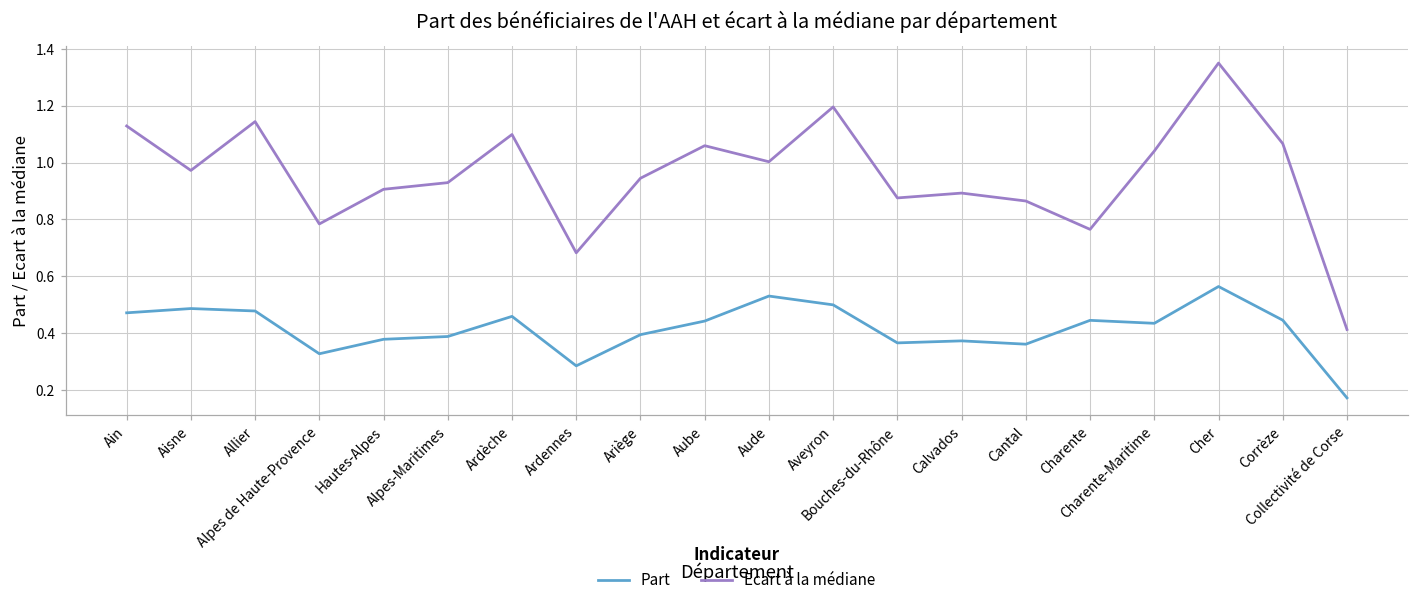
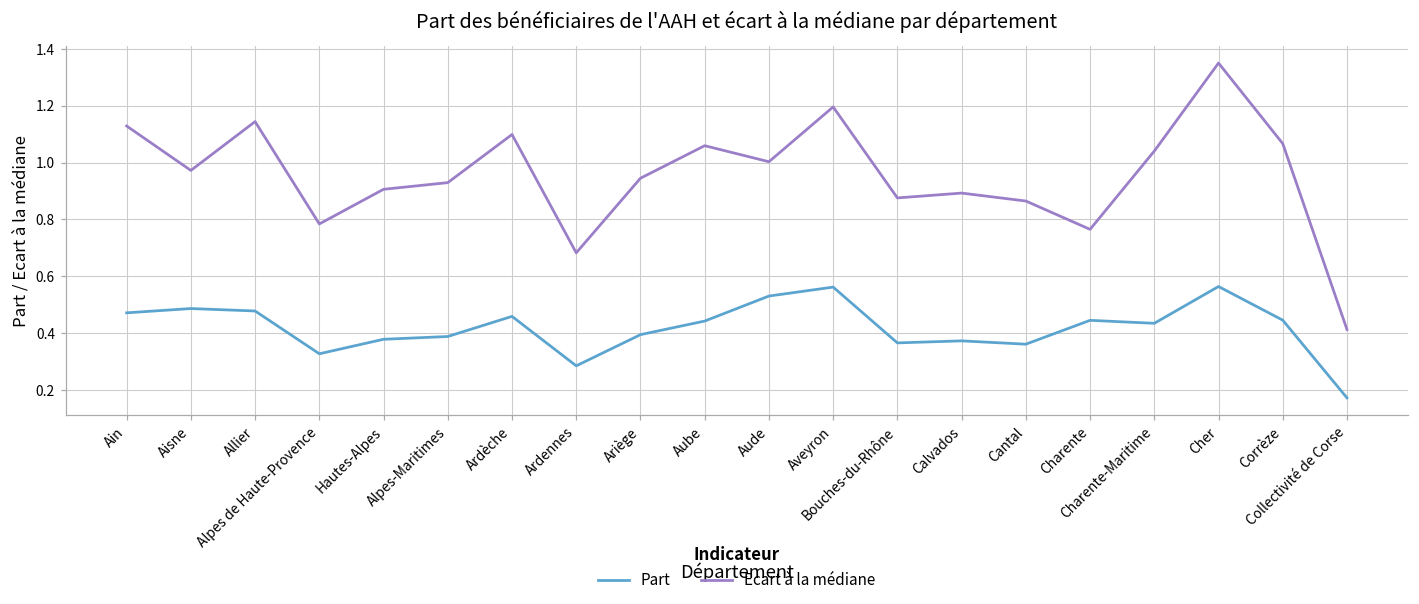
Part, Aveyron: 0.50 -> 0.56
